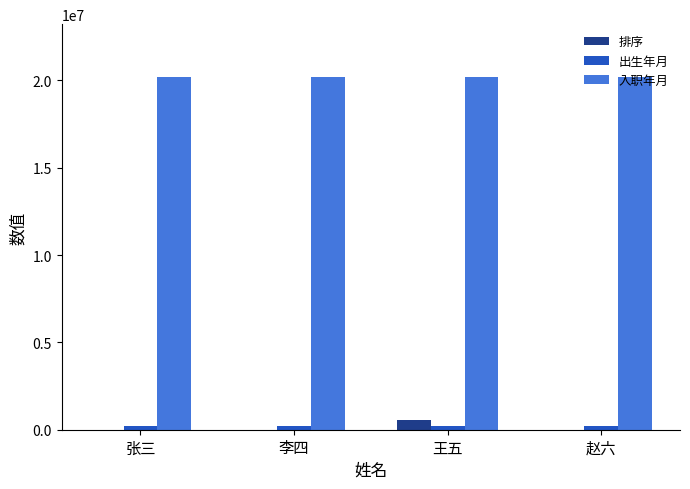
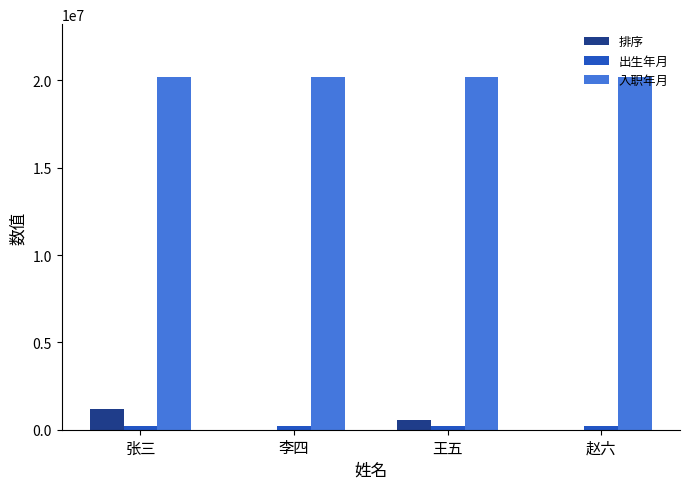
排序, 张三: 0 -> 1200000
